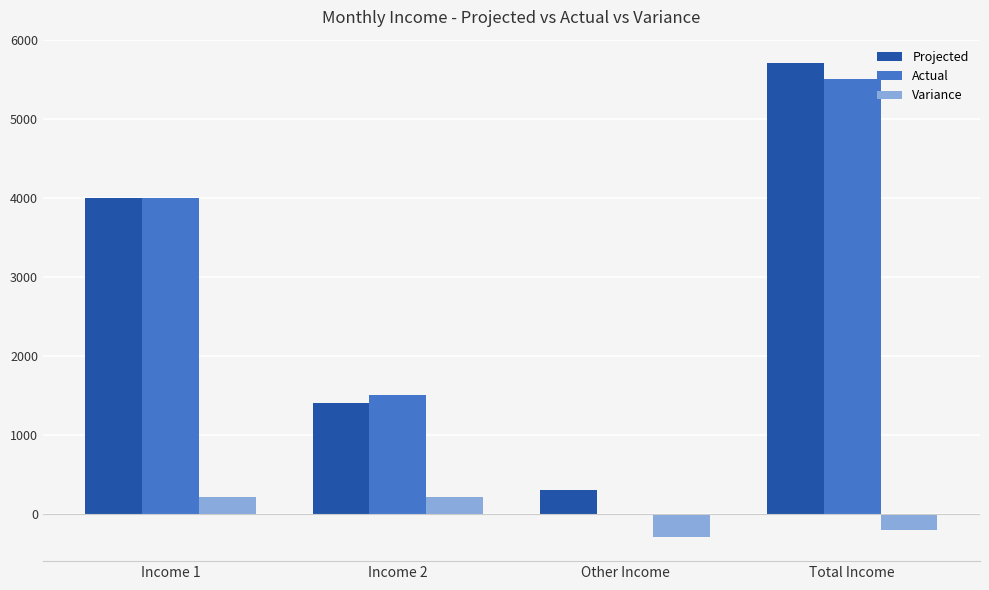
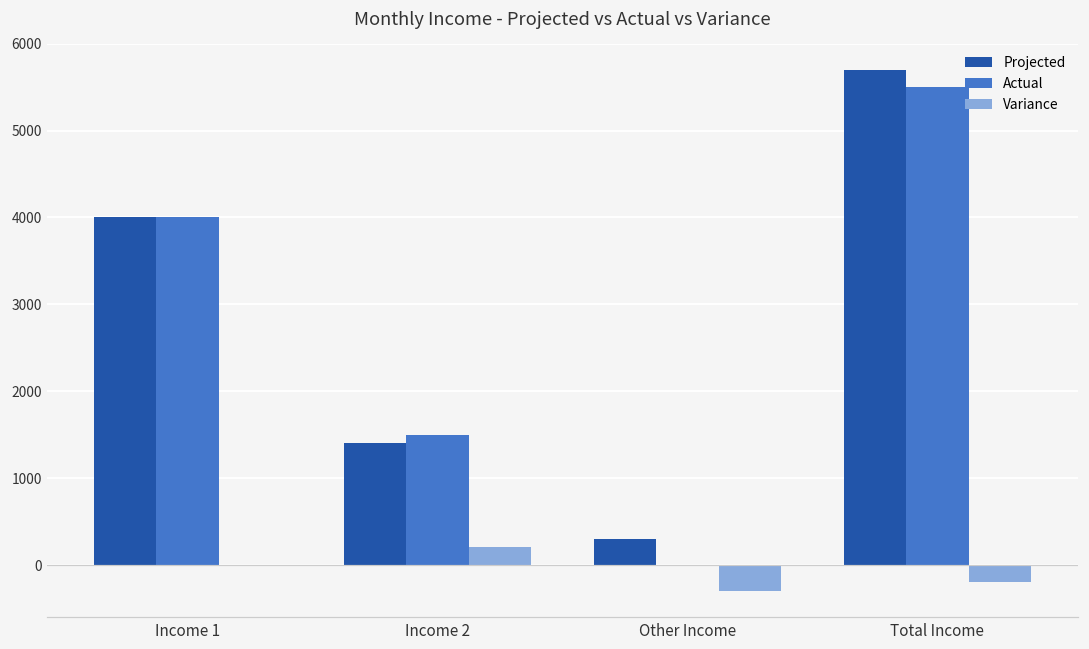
Variance, Income 1: 200 -> 0
